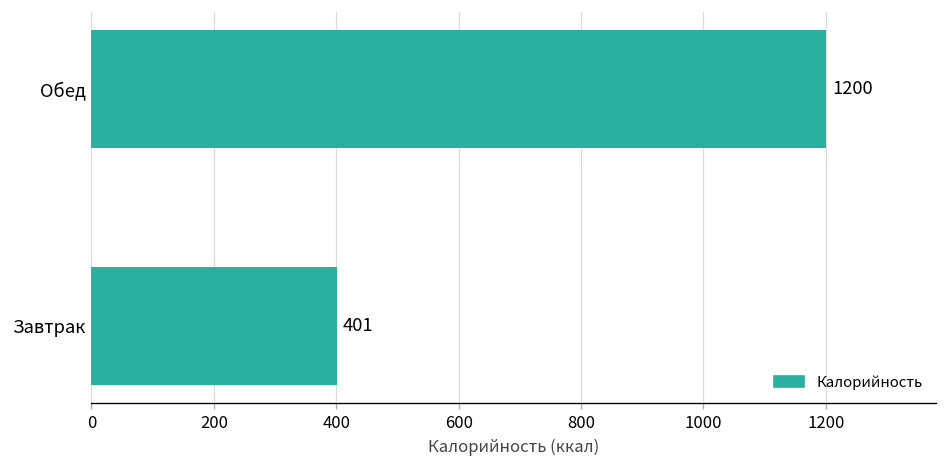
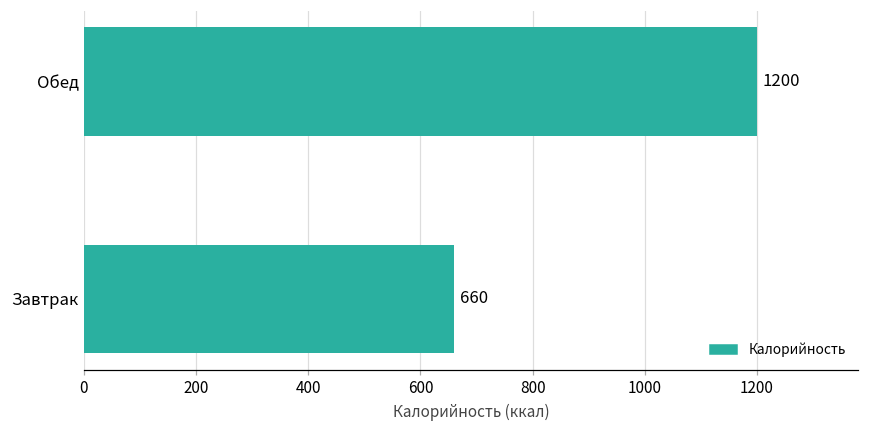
Завтрак: 401 -> 660
